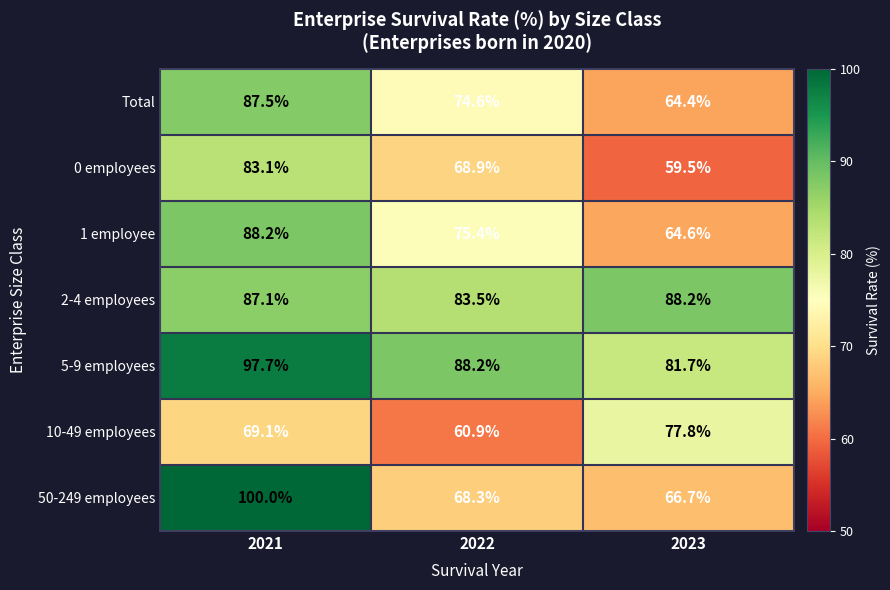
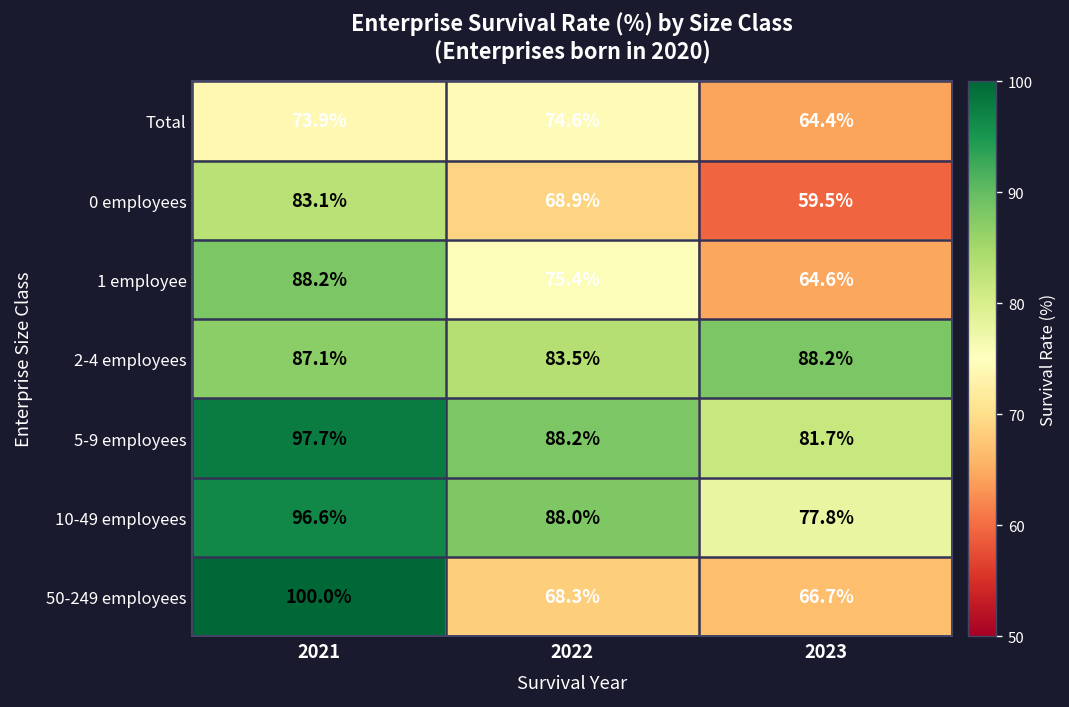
Total, 2021: 87.5% -> 73.9%
10-49 employees, 2021: 69.1% -> 96.6%
10-49 employees, 2022: 60.9% -> 88.0%
